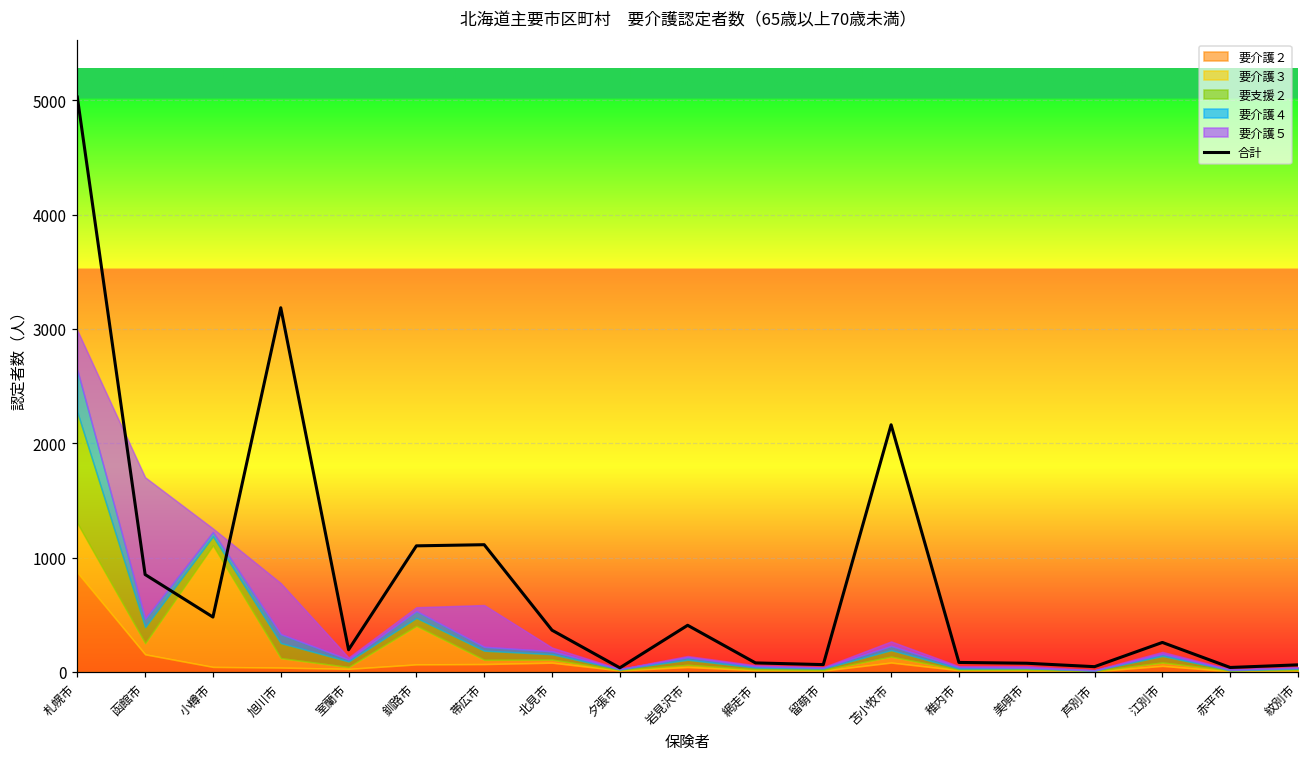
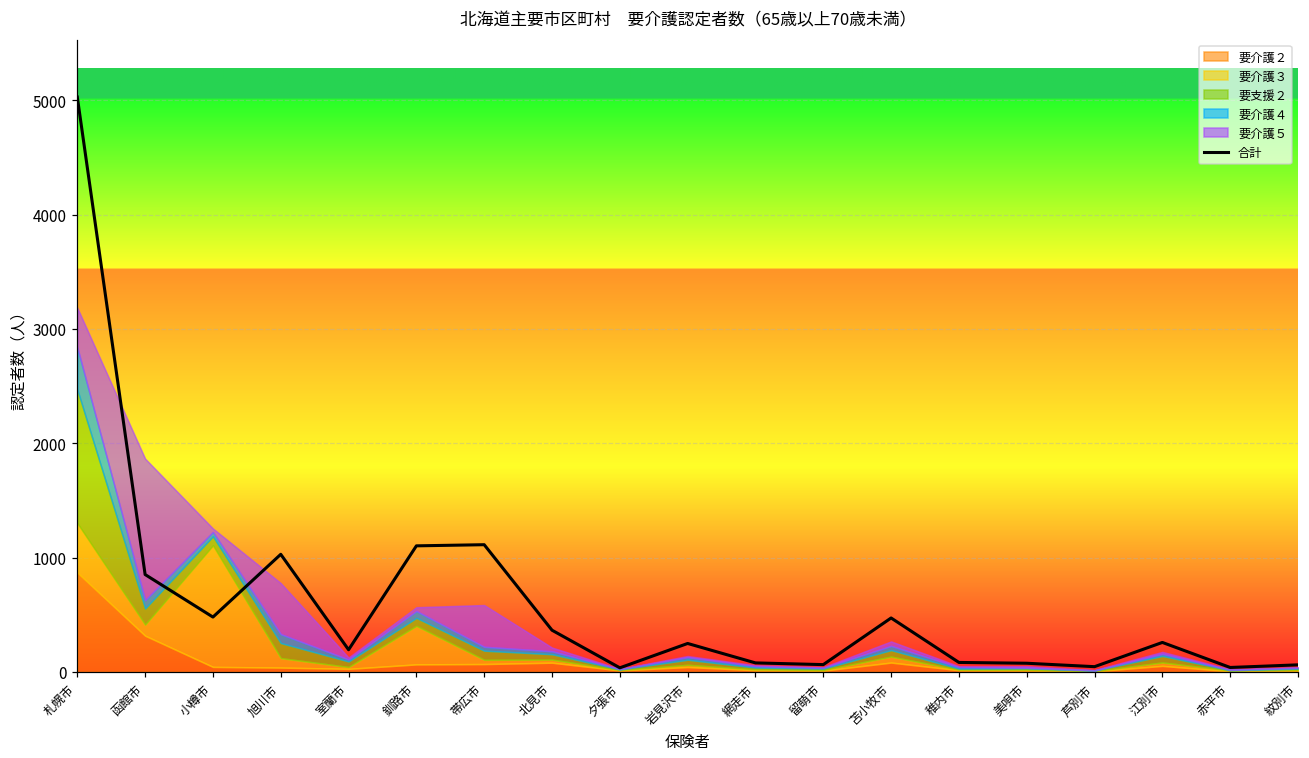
要支援２, 札幌市: 970 -> 1170
要介護２, 函館市: 150 -> 320
合計, 旭川市: 3190 -> 1030
合計, 岩見沢市: 410 -> 250
合計, 苫小牧市: 2160 -> 470
